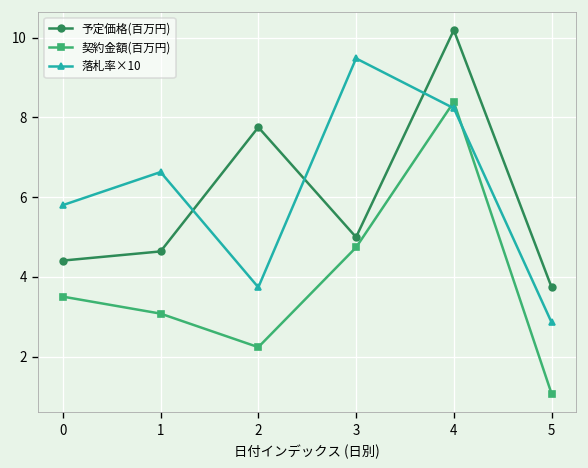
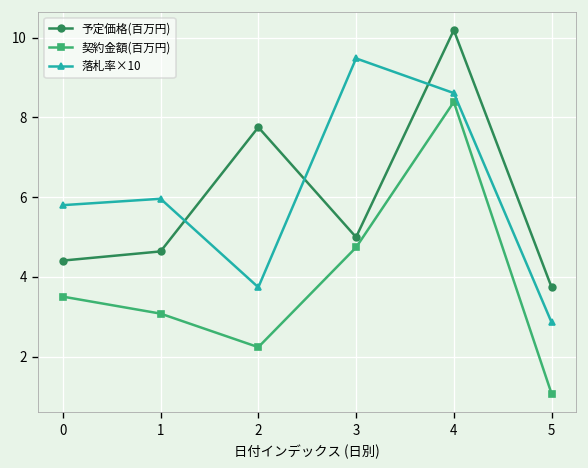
落札率×10, 1: 6.6 -> 6.0
落札率×10, 4: 8.2 -> 8.6
